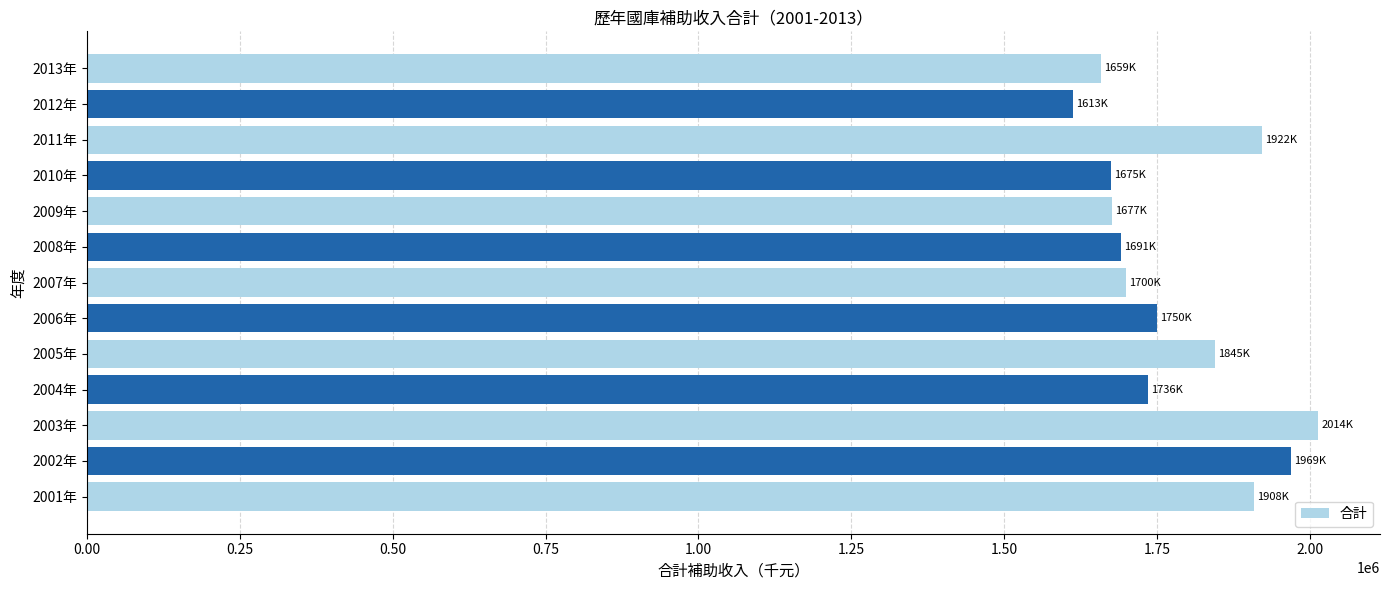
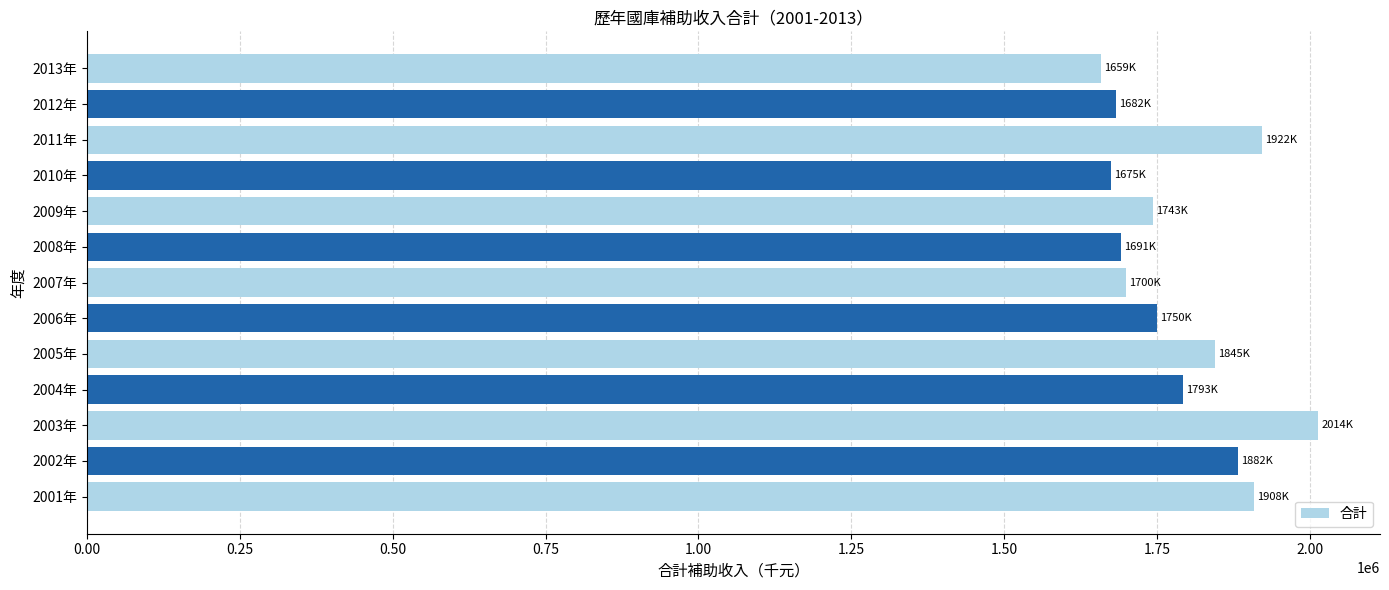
2012年: 1613K -> 1682K
2009年: 1677K -> 1743K
2004年: 1736K -> 1793K
2002年: 1969K -> 1882K
